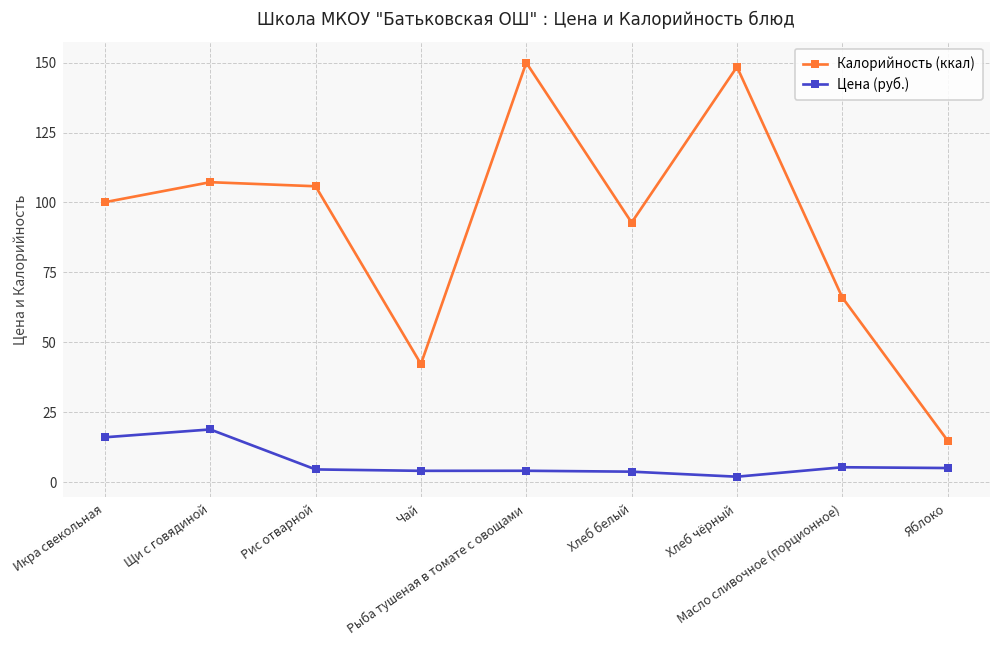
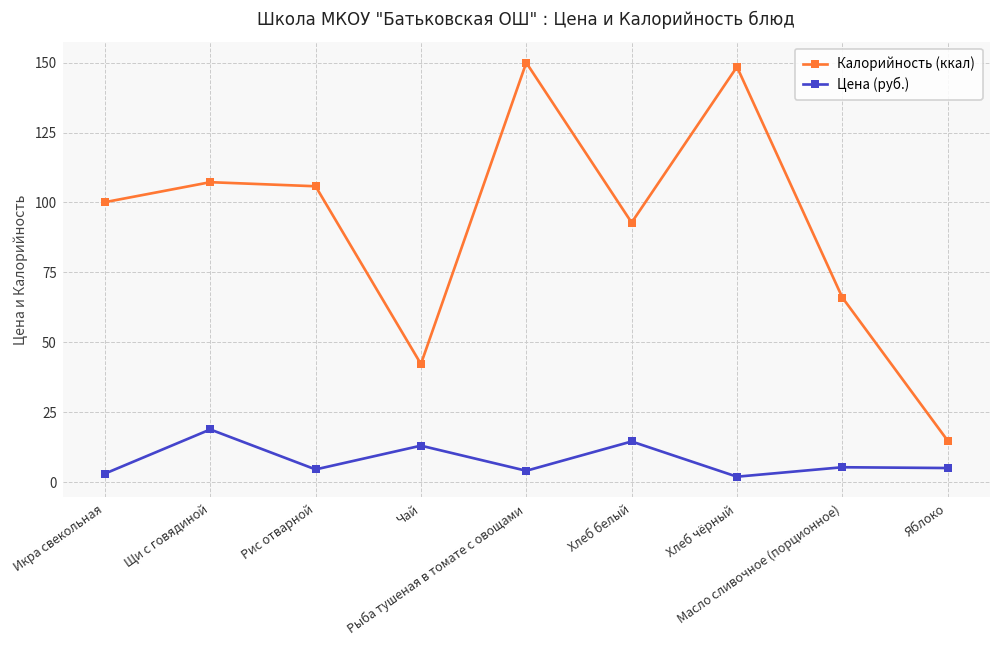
Цена (руб.), Икра свекольная: 16 -> 3
Цена (руб.), Чай: 4 -> 13
Цена (руб.), Хлеб белый: 4 -> 15
